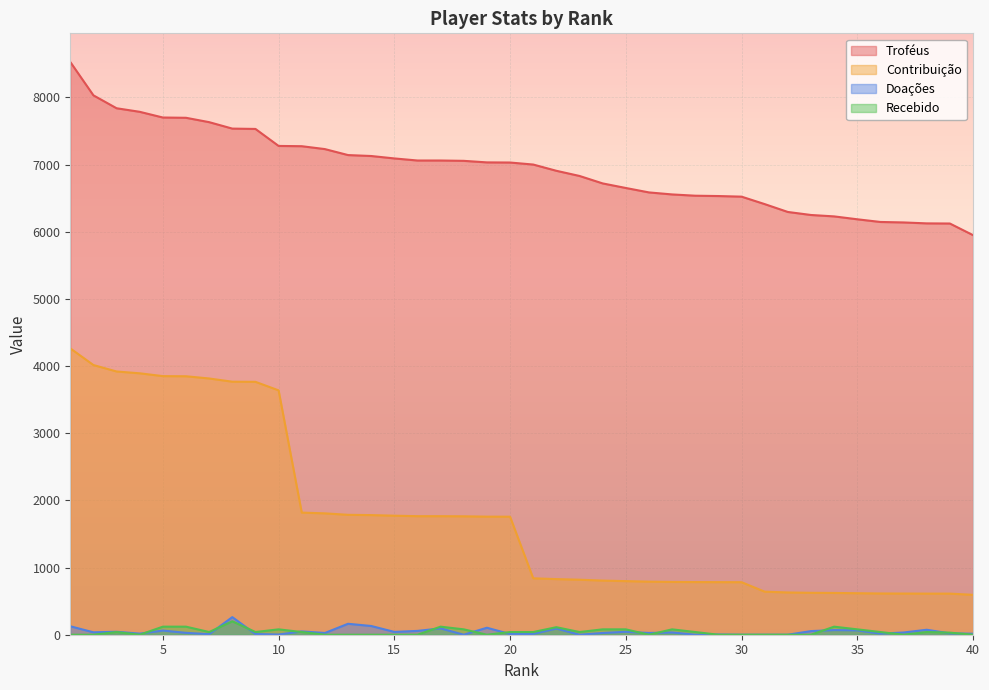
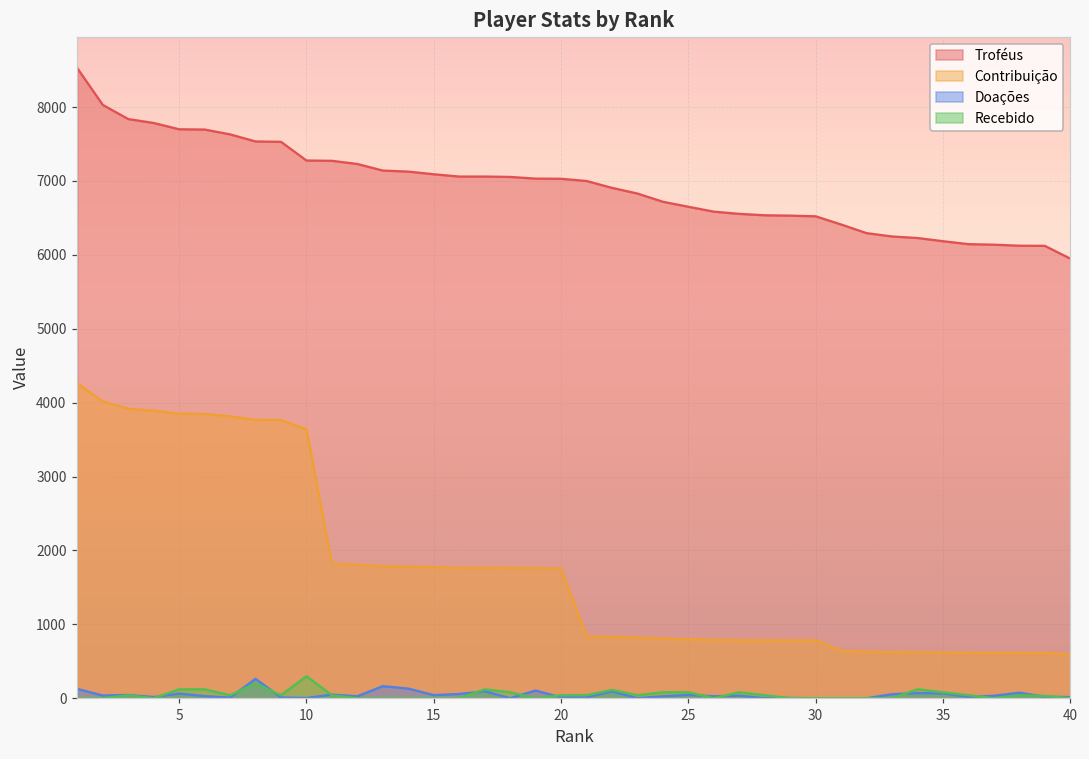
Recebido, 10: 100 -> 300
